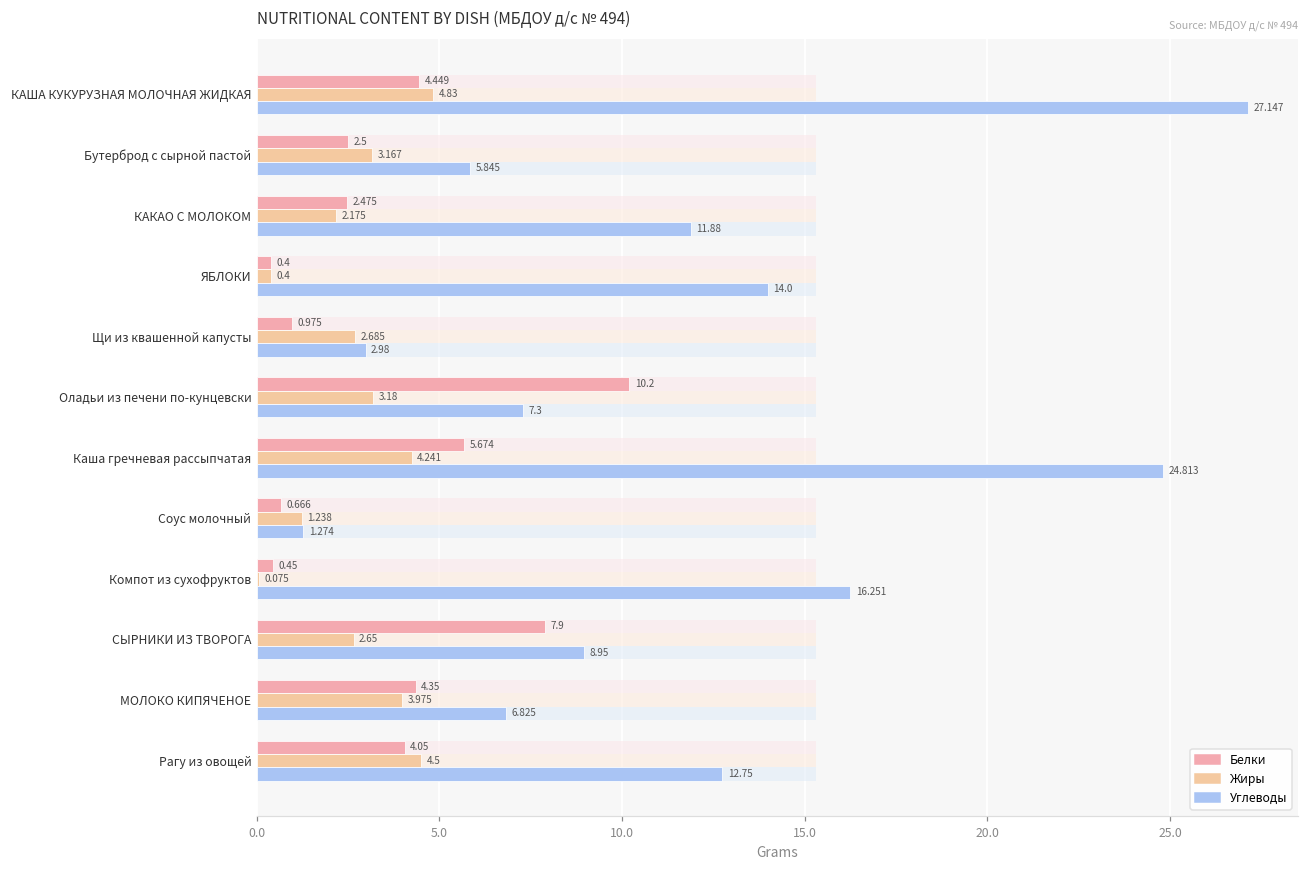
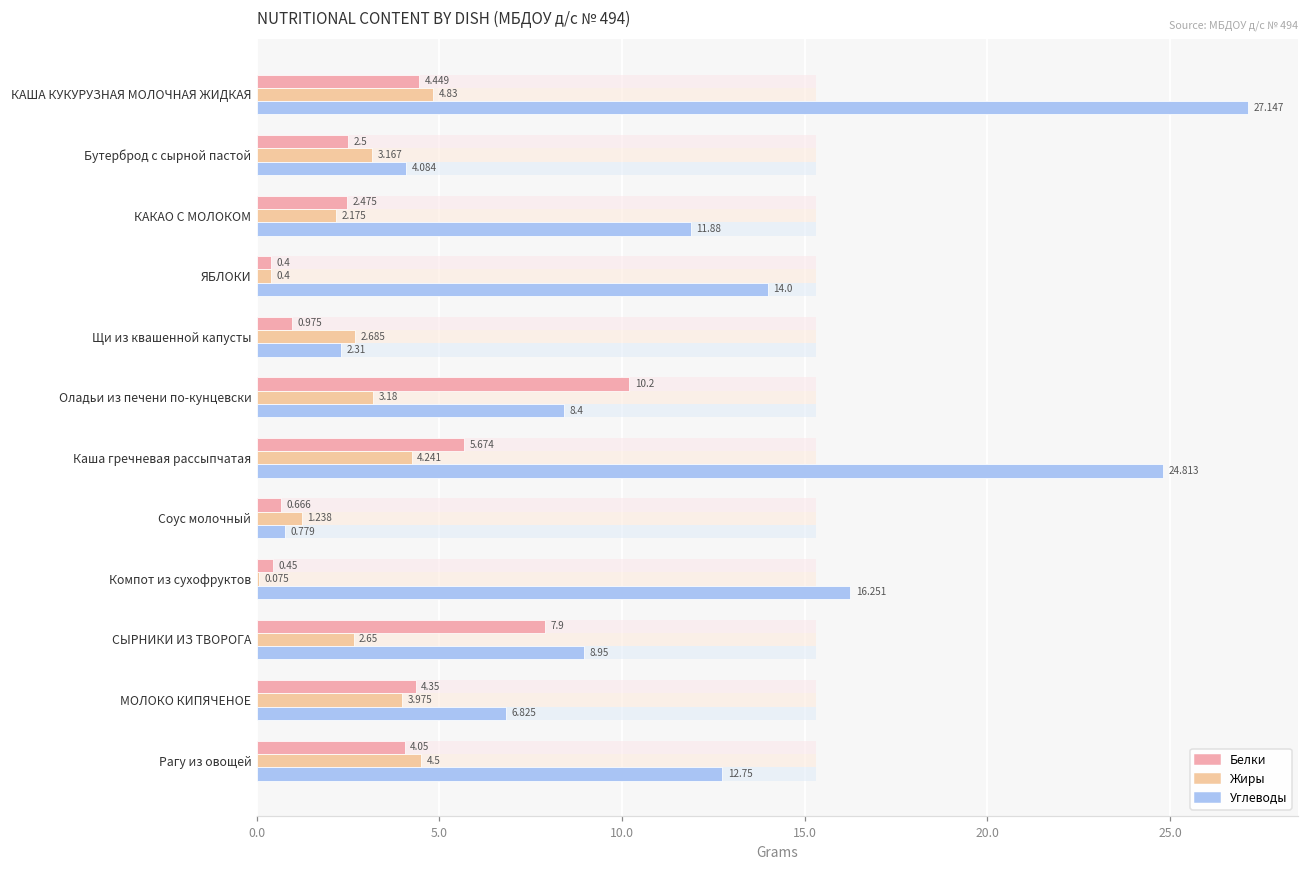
Углеводы, Бутерброд с сырной пастой: 5.845 -> 4.084
Углеводы, Щи из квашенной капусты: 2.98 -> 2.31
Углеводы, Оладьи из печени по-кунцевски: 7.3 -> 8.4
Углеводы, Соус молочный: 1.274 -> 0.779
